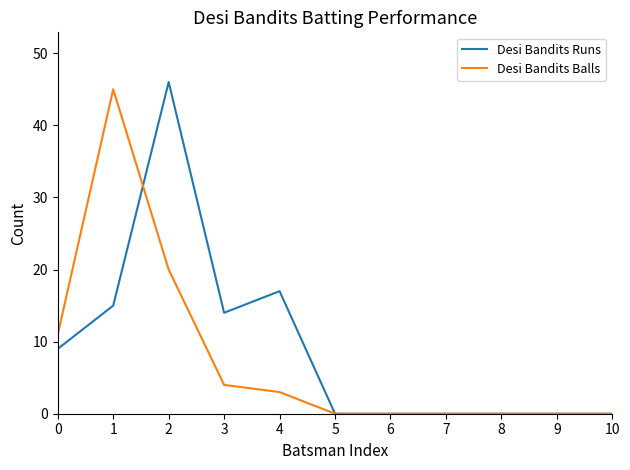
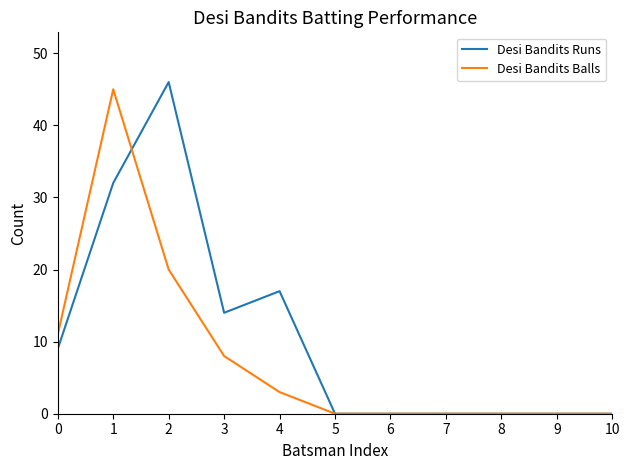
Desi Bandits Runs, 1: 15 -> 32
Desi Bandits Balls, 3: 4 -> 8
